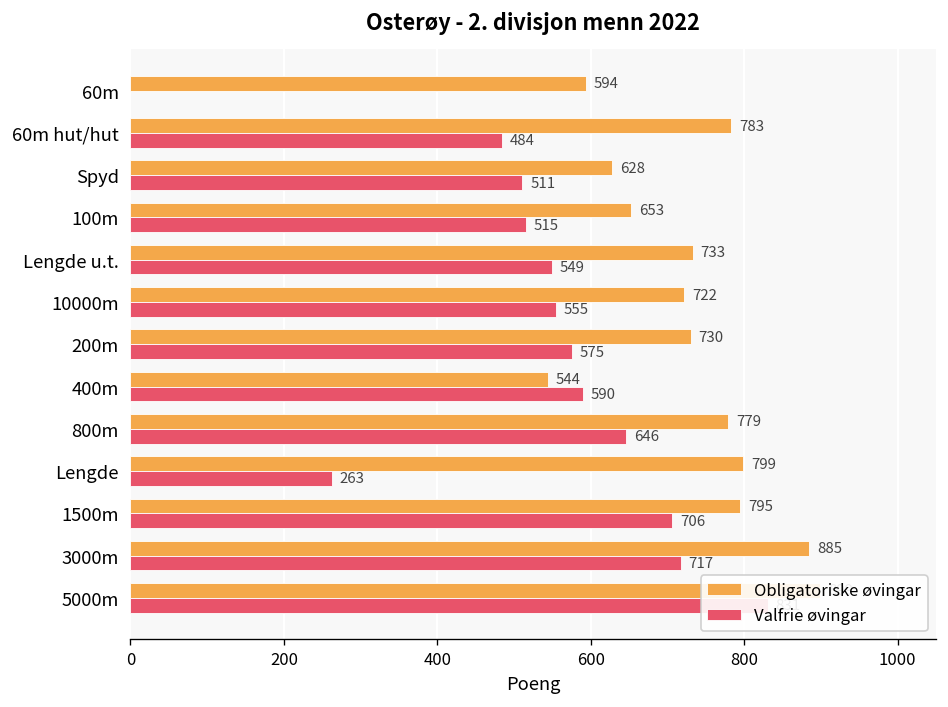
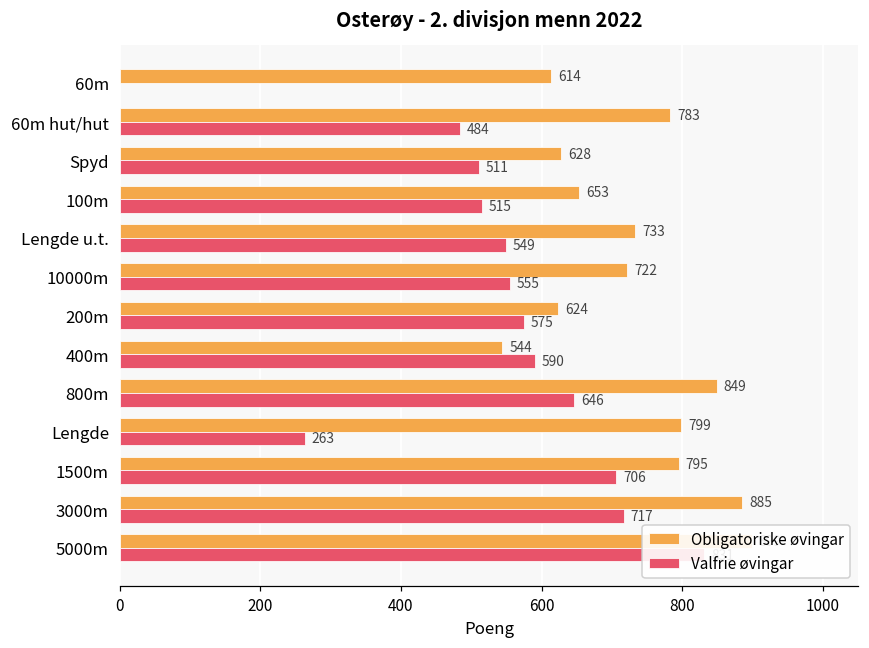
Obligatoriske øvingar, 60m: 594 -> 614
Obligatoriske øvingar, 200m: 730 -> 624
Obligatoriske øvingar, 800m: 779 -> 849
